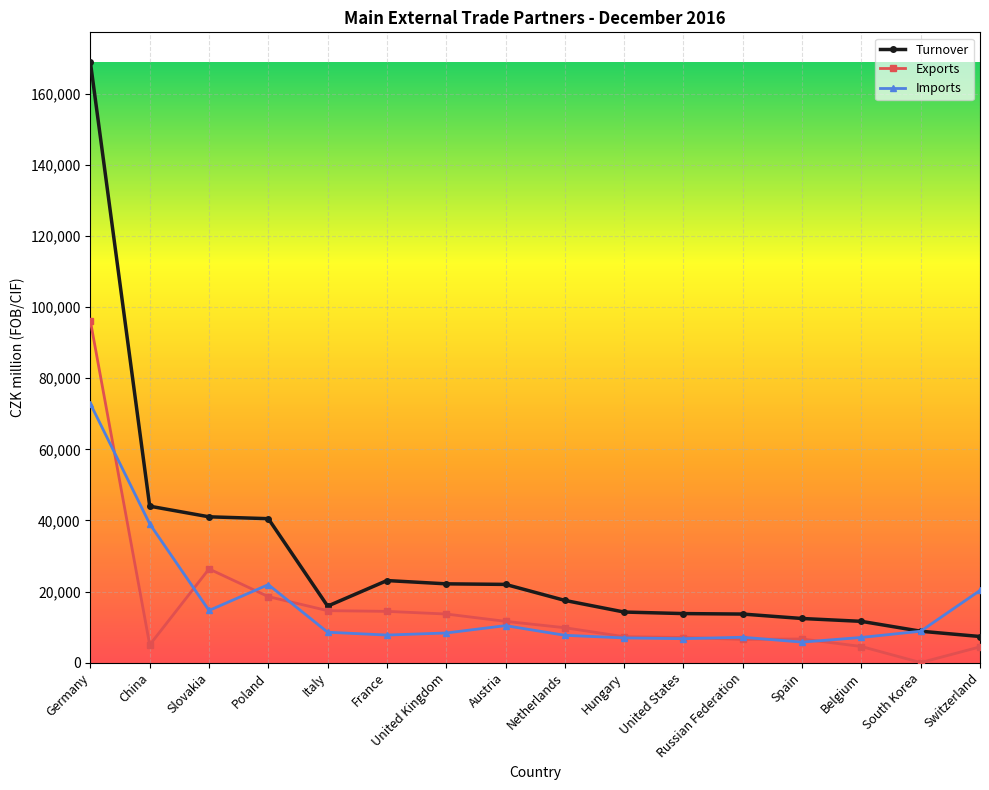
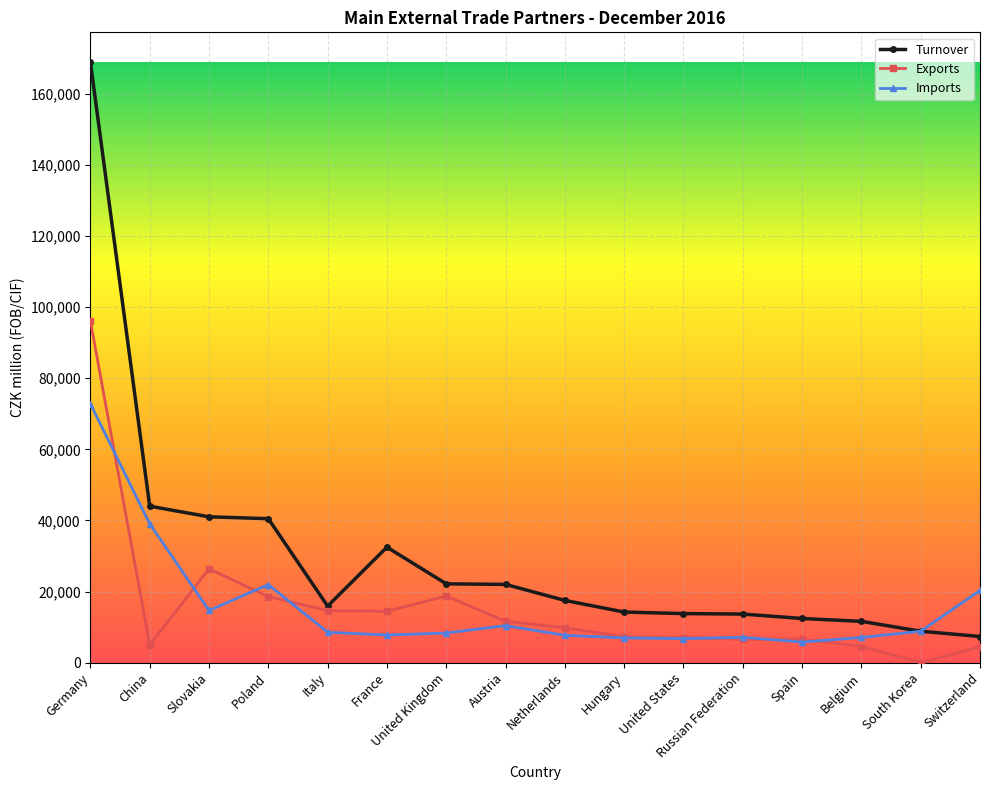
Turnover, France: 23,000 -> 32,000
Exports, United Kingdom: 14,000 -> 19,000
